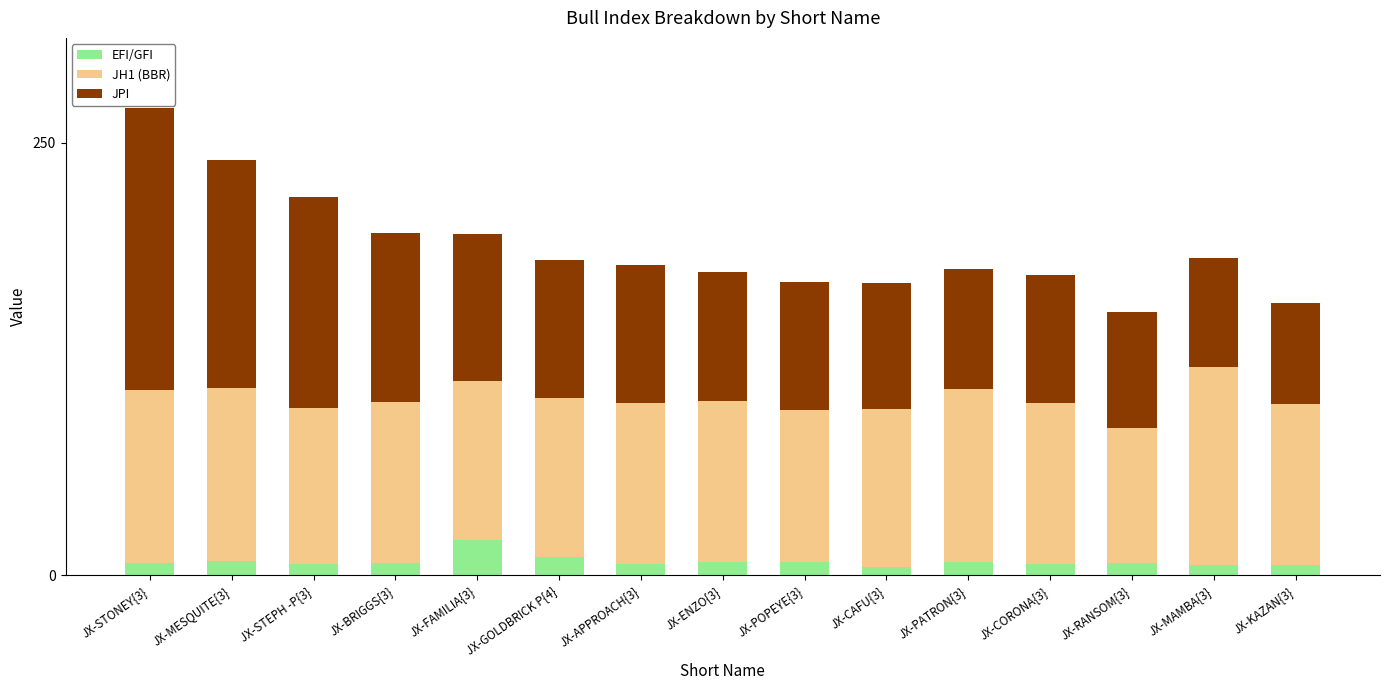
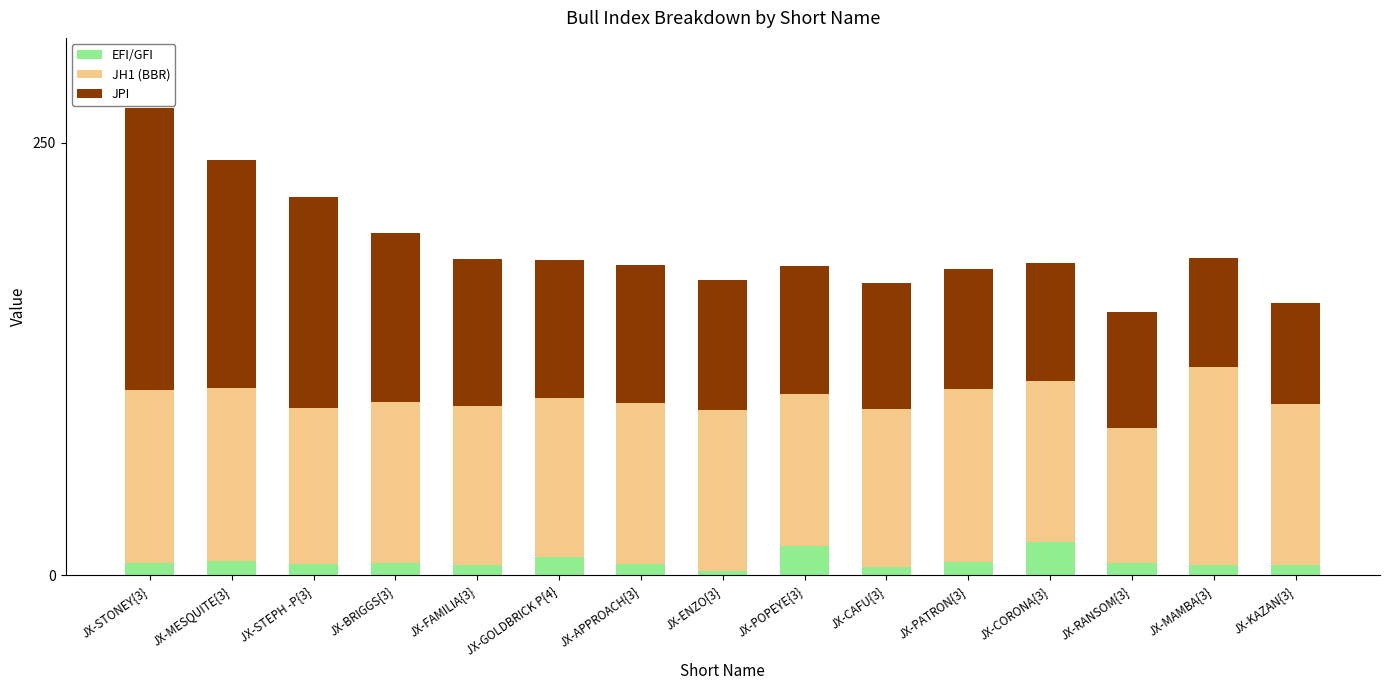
EFI/GFI, JX-FAMILIA{3}: 20 -> 6
EFI/GFI, JX-ENZO{3}: 8 -> 3
EFI/GFI, JX-POPEYE{3}: 8 -> 17
EFI/GFI, JX-CORONA{3}: 7 -> 20
JPI, JX-CORONA{3}: 74 -> 68
